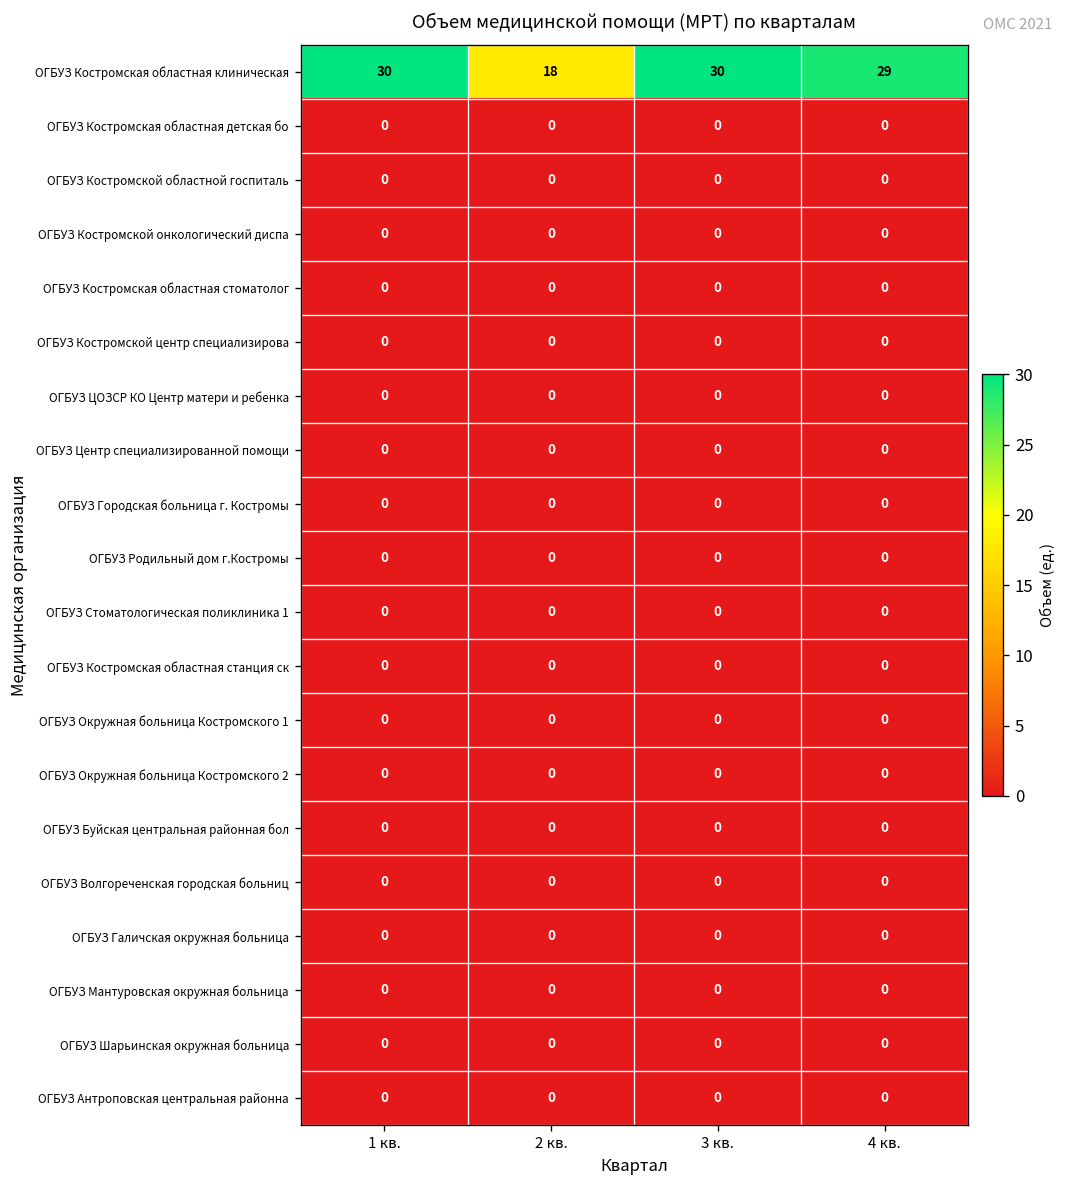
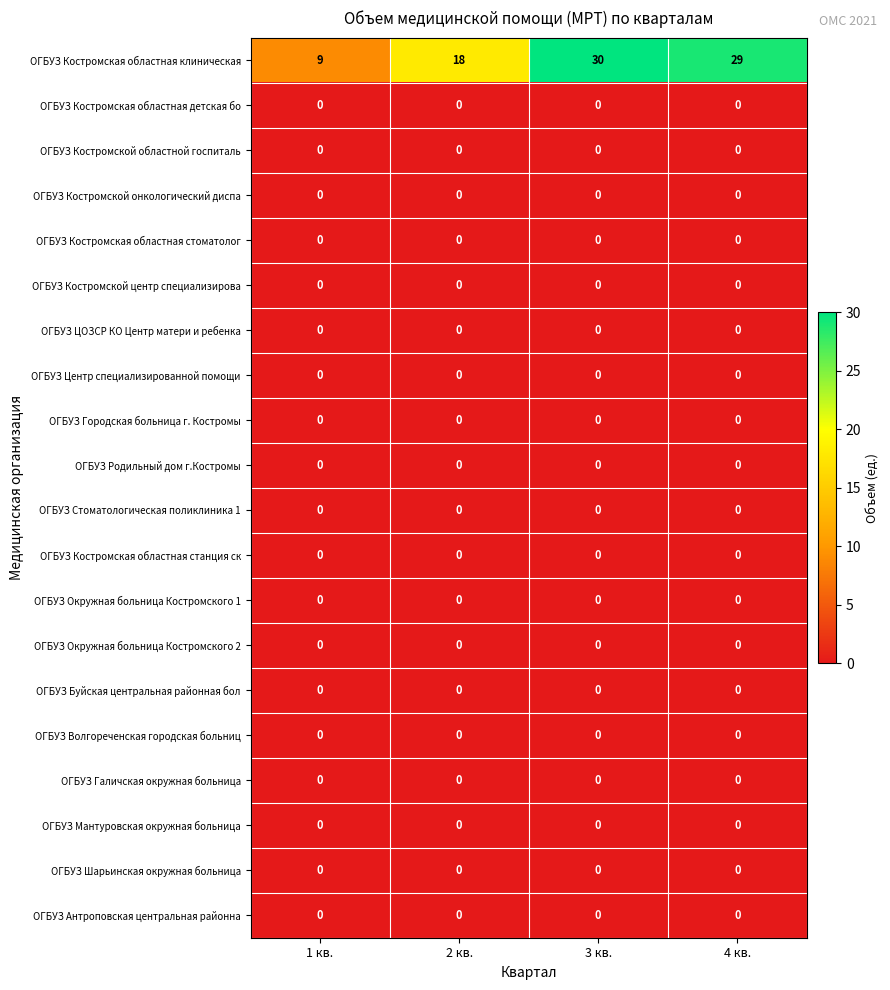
ОГБУЗ Костромская областная клиническая, 1 кв.: 30 -> 9
